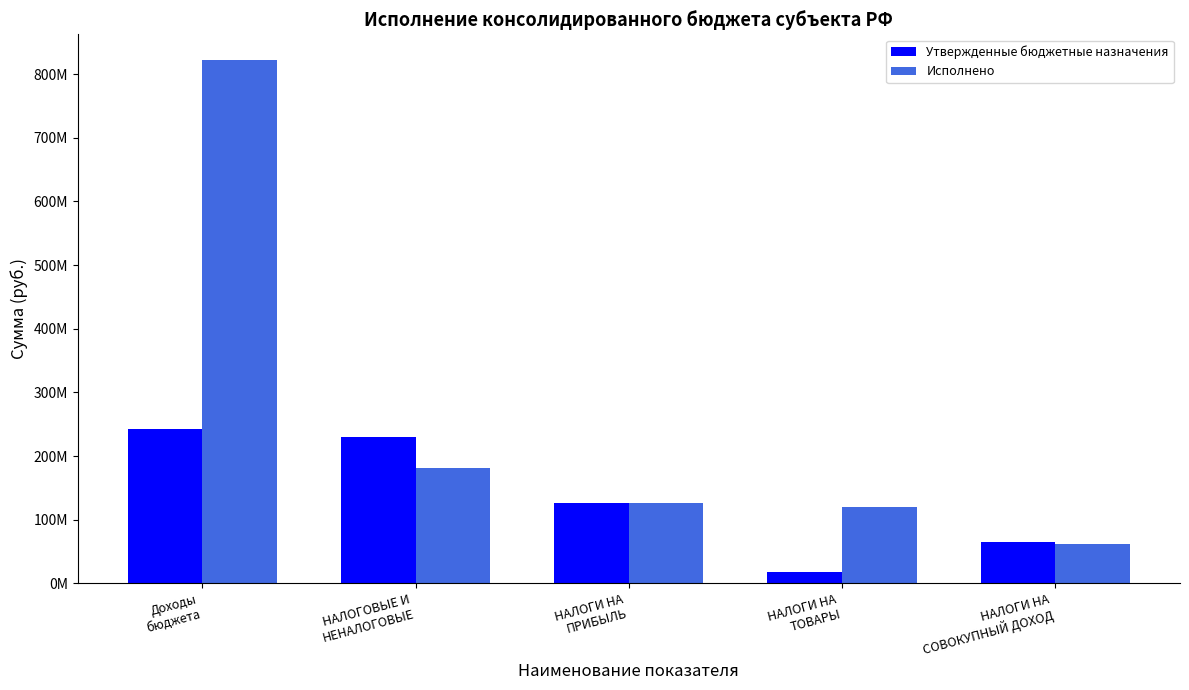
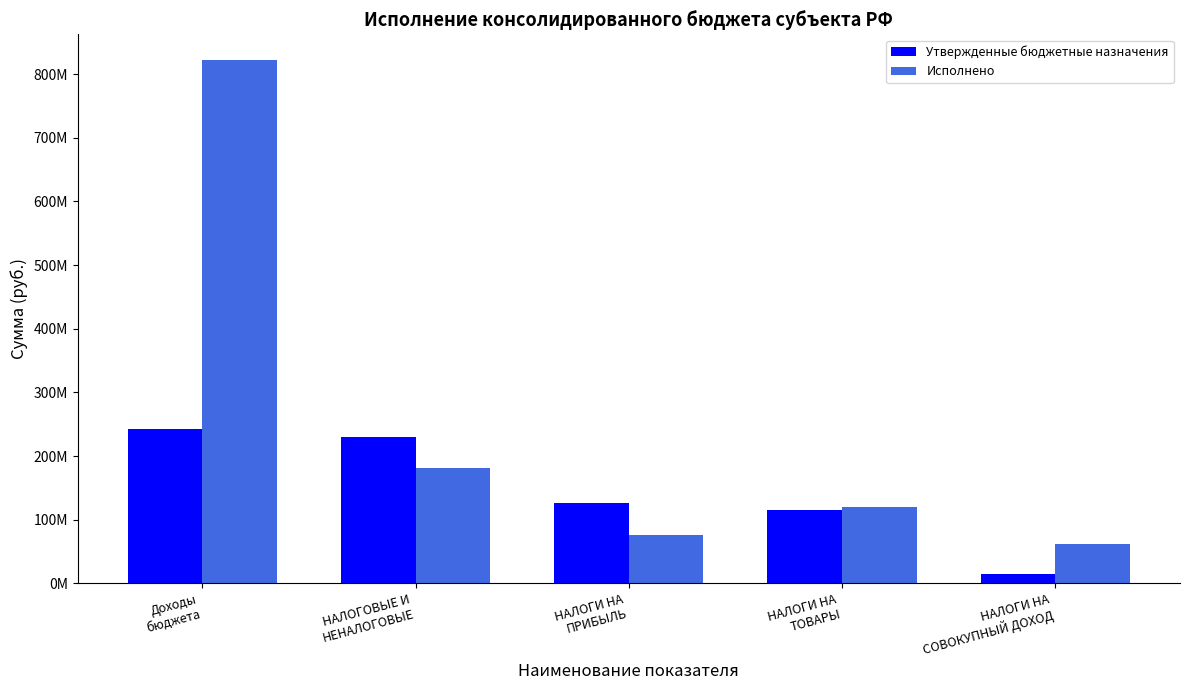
Исполнено, НАЛОГИ НА ПРИБЫЛЬ: 130000000 -> 80000000
Утвержденные бюджетные назначения, НАЛОГИ НА ТОВАРЫ: 20000000 -> 120000000
Утвержденные бюджетные назначения, НАЛОГИ НА СОВОКУПНЫЙ ДОХОД: 70000000 -> 10000000
